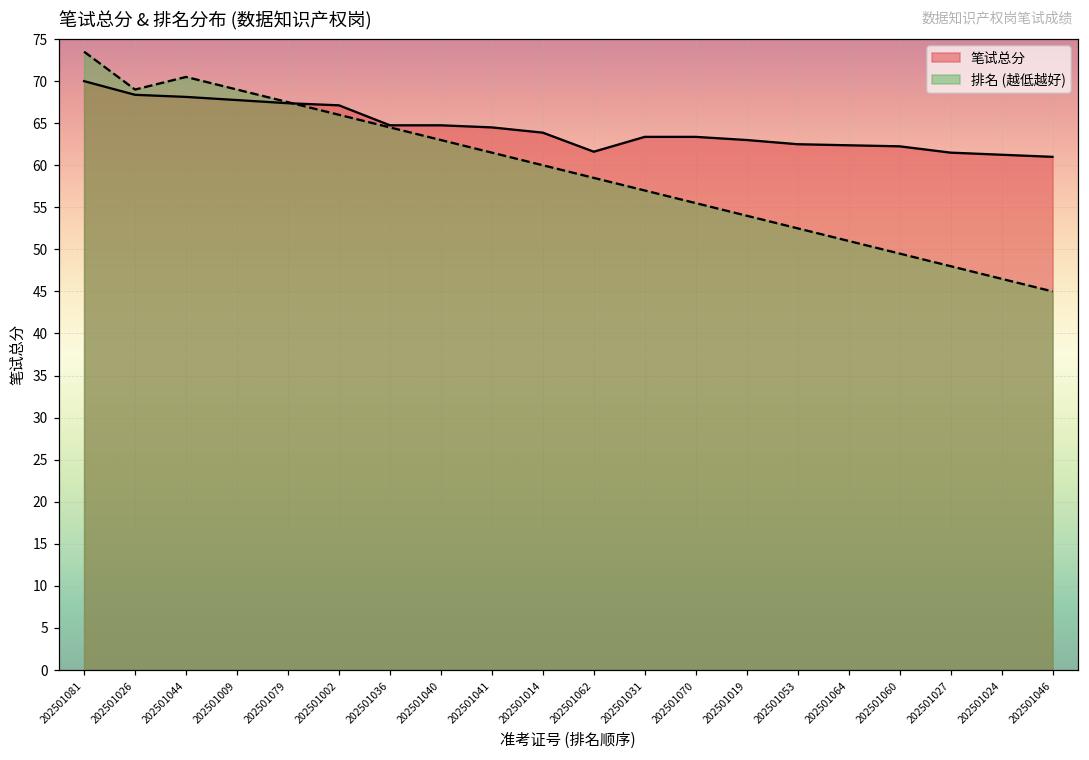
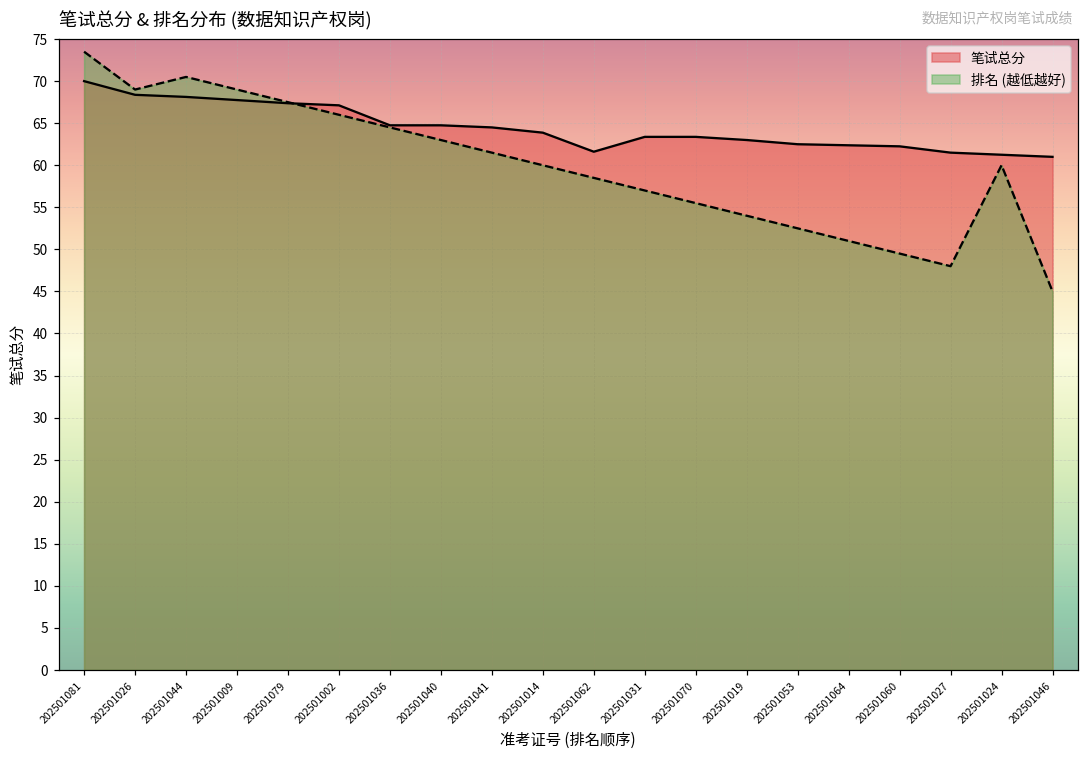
排名 (越低越好), 202501024: 47 -> 60
